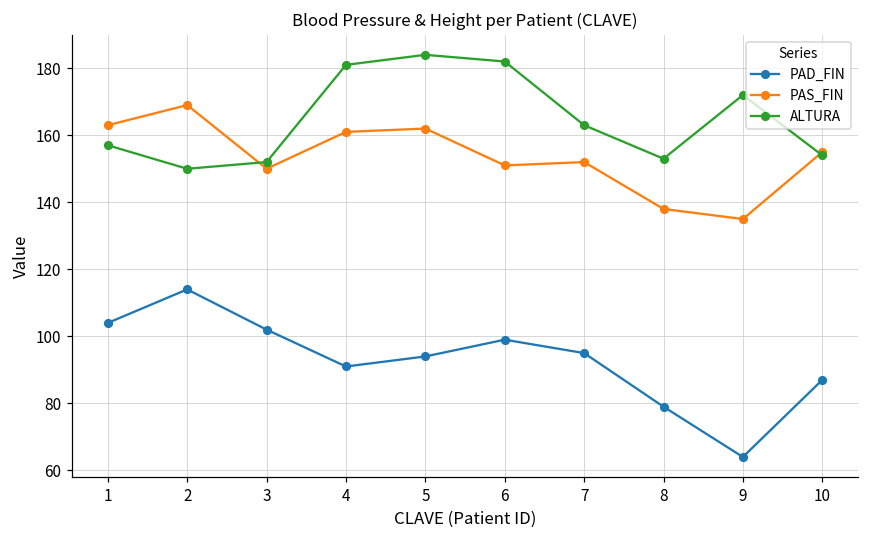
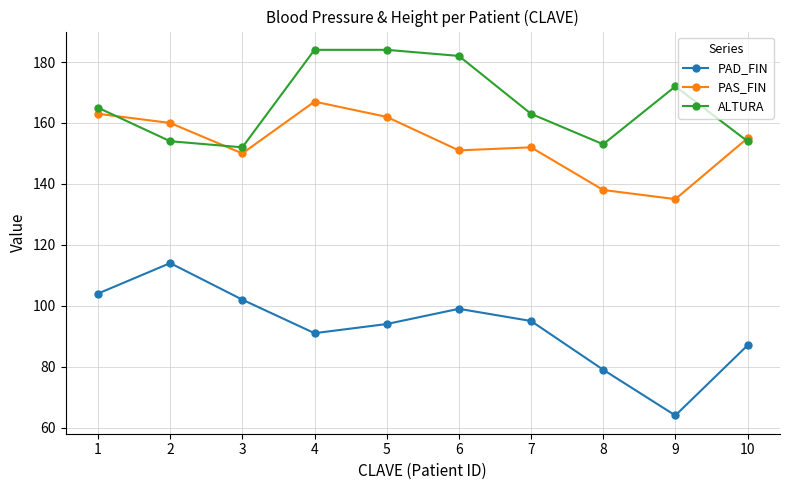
ALTURA, 1: 157 -> 165
PAS_FIN, 2: 169 -> 160
ALTURA, 2: 150 -> 154
PAS_FIN, 4: 161 -> 167
ALTURA, 4: 181 -> 184
